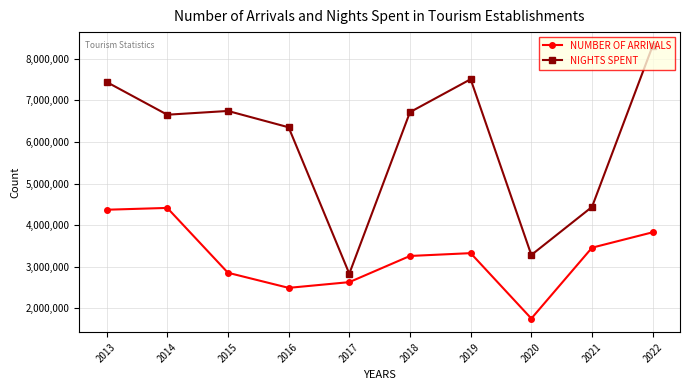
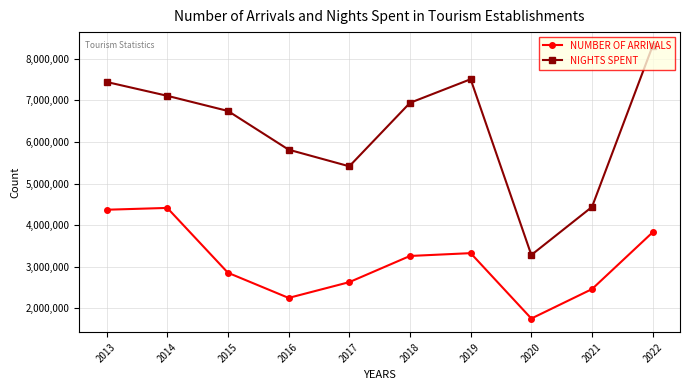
NIGHTS SPENT, 2014: 6,700,000 -> 7,100,000
NUMBER OF ARRIVALS, 2016: 2,500,000 -> 2,300,000
NIGHTS SPENT, 2016: 6,400,000 -> 5,800,000
NIGHTS SPENT, 2017: 2,800,000 -> 5,400,000
NIGHTS SPENT, 2018: 6,700,000 -> 6,900,000
NUMBER OF ARRIVALS, 2021: 3,500,000 -> 2,500,000
